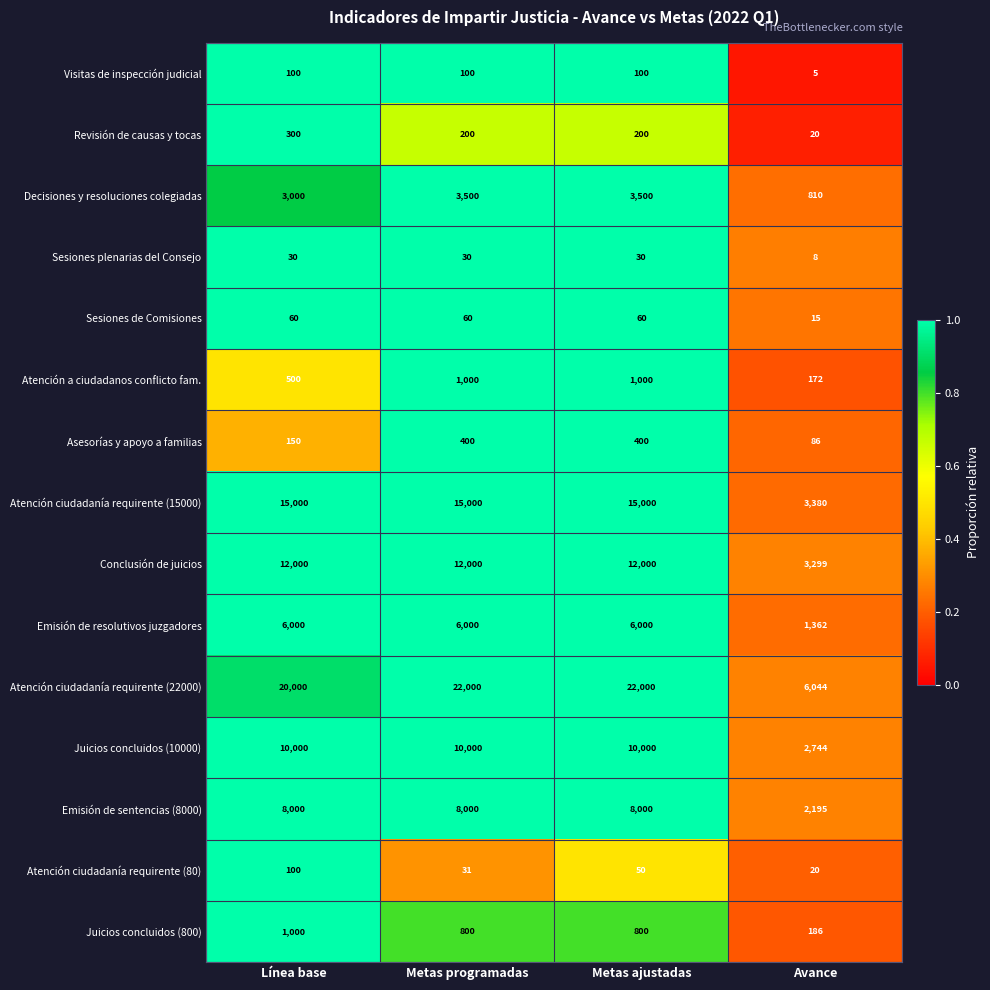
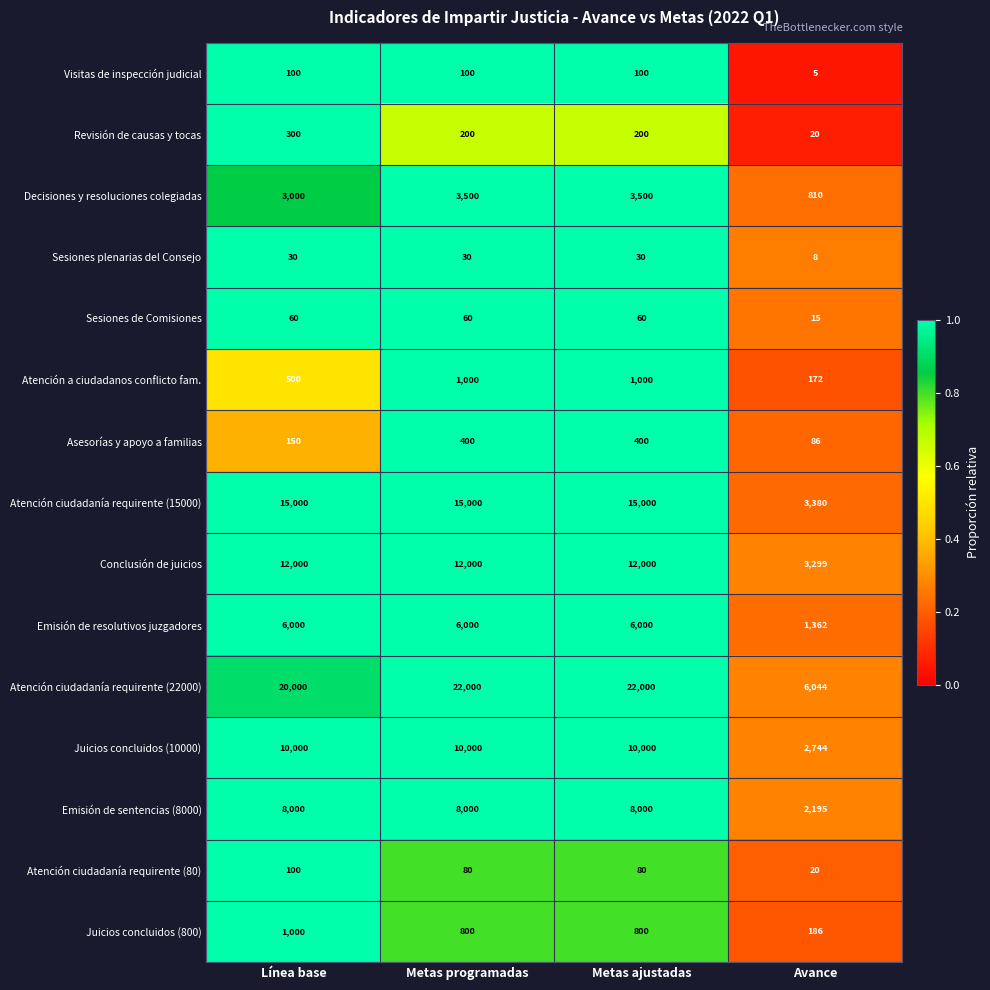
Atención ciudadanía requirente (80), Metas programadas: 31 -> 80
Atención ciudadanía requirente (80), Metas ajustadas: 50 -> 80
